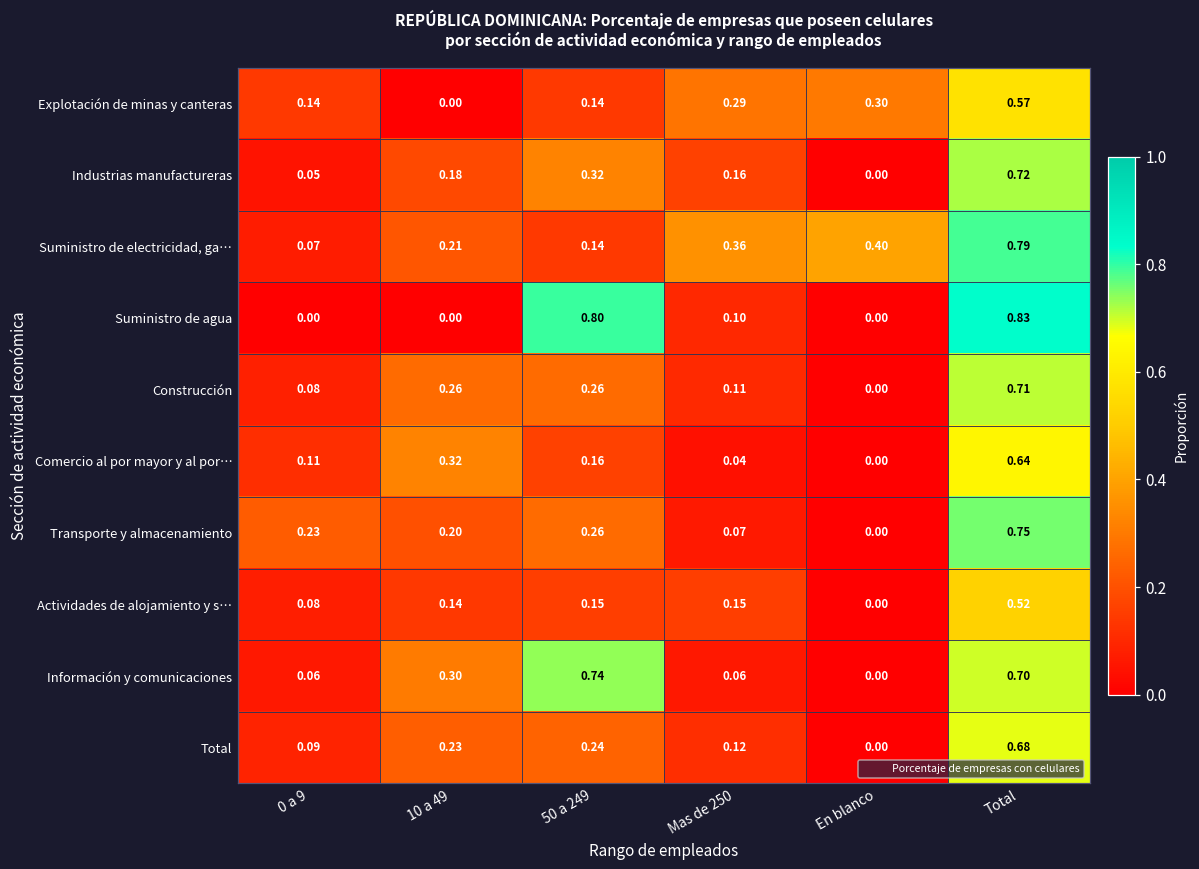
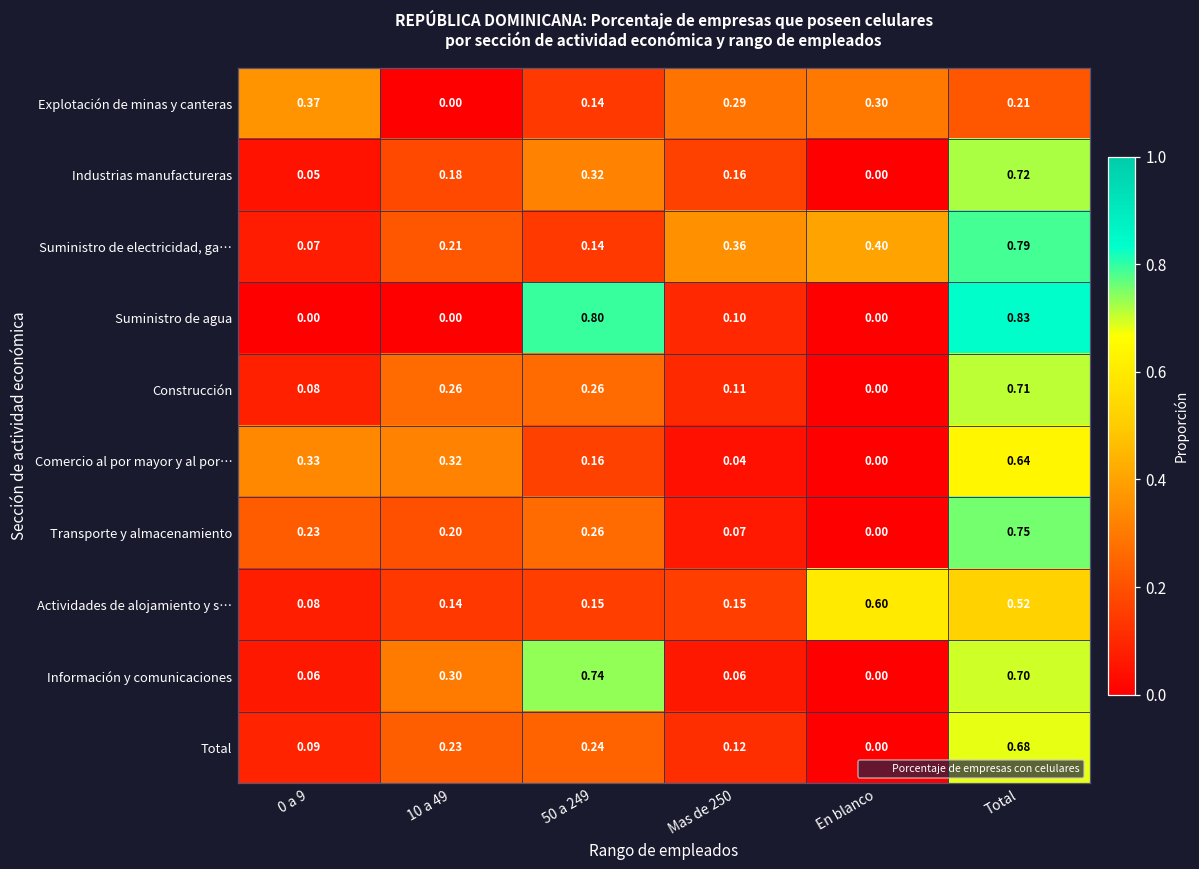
Explotación de minas y canteras, 0 a 9: 0.14 -> 0.37
Explotación de minas y canteras, Total: 0.57 -> 0.21
Comercio al por mayor y al por…, 0 a 9: 0.11 -> 0.33
Actividades de alojamiento y s…, En blanco: 0.00 -> 0.60
